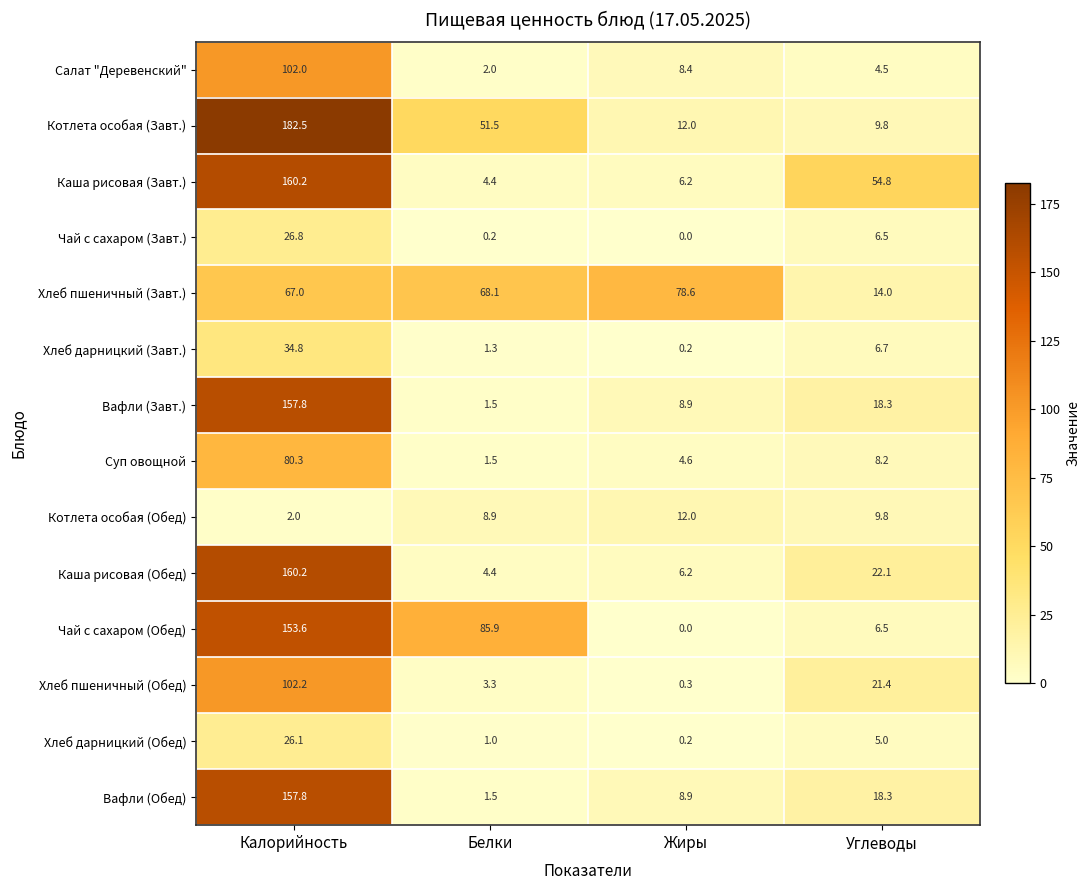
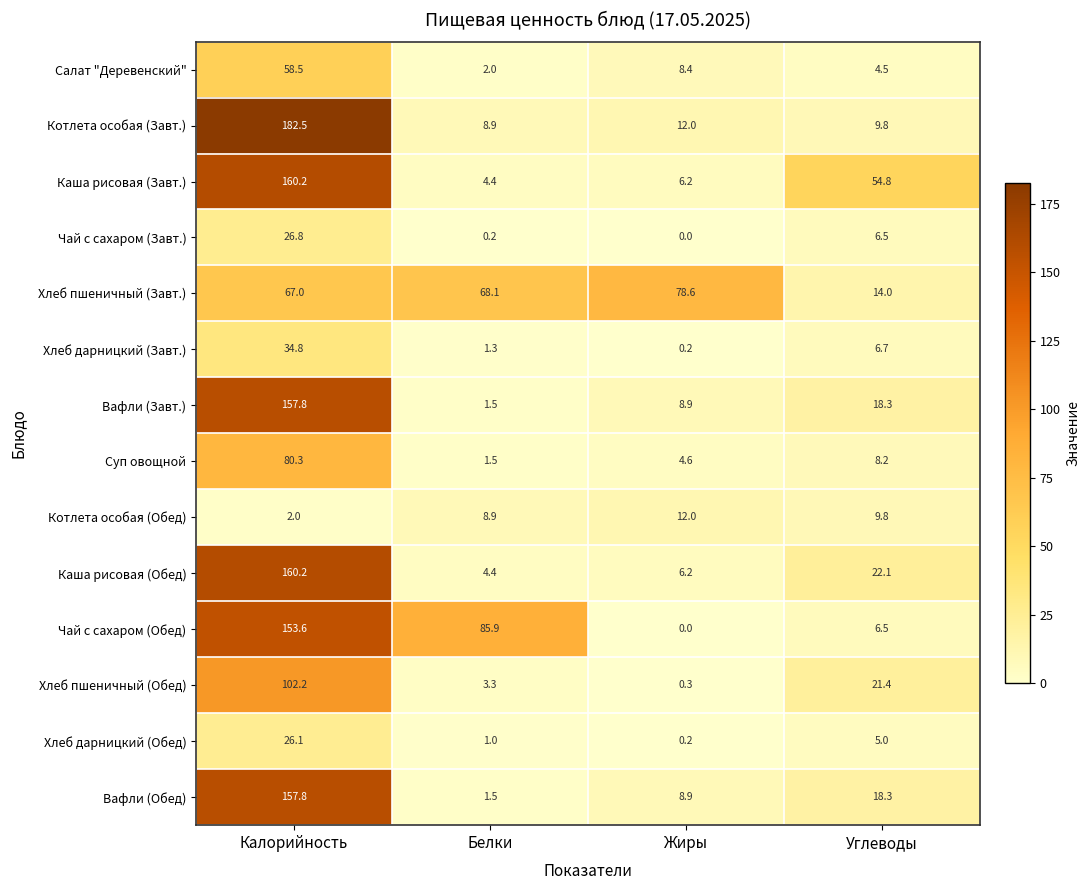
Салат "Деревенский", Калорийность: 102.0 -> 58.5
Котлета особая (Завт.), Белки: 51.5 -> 8.9
